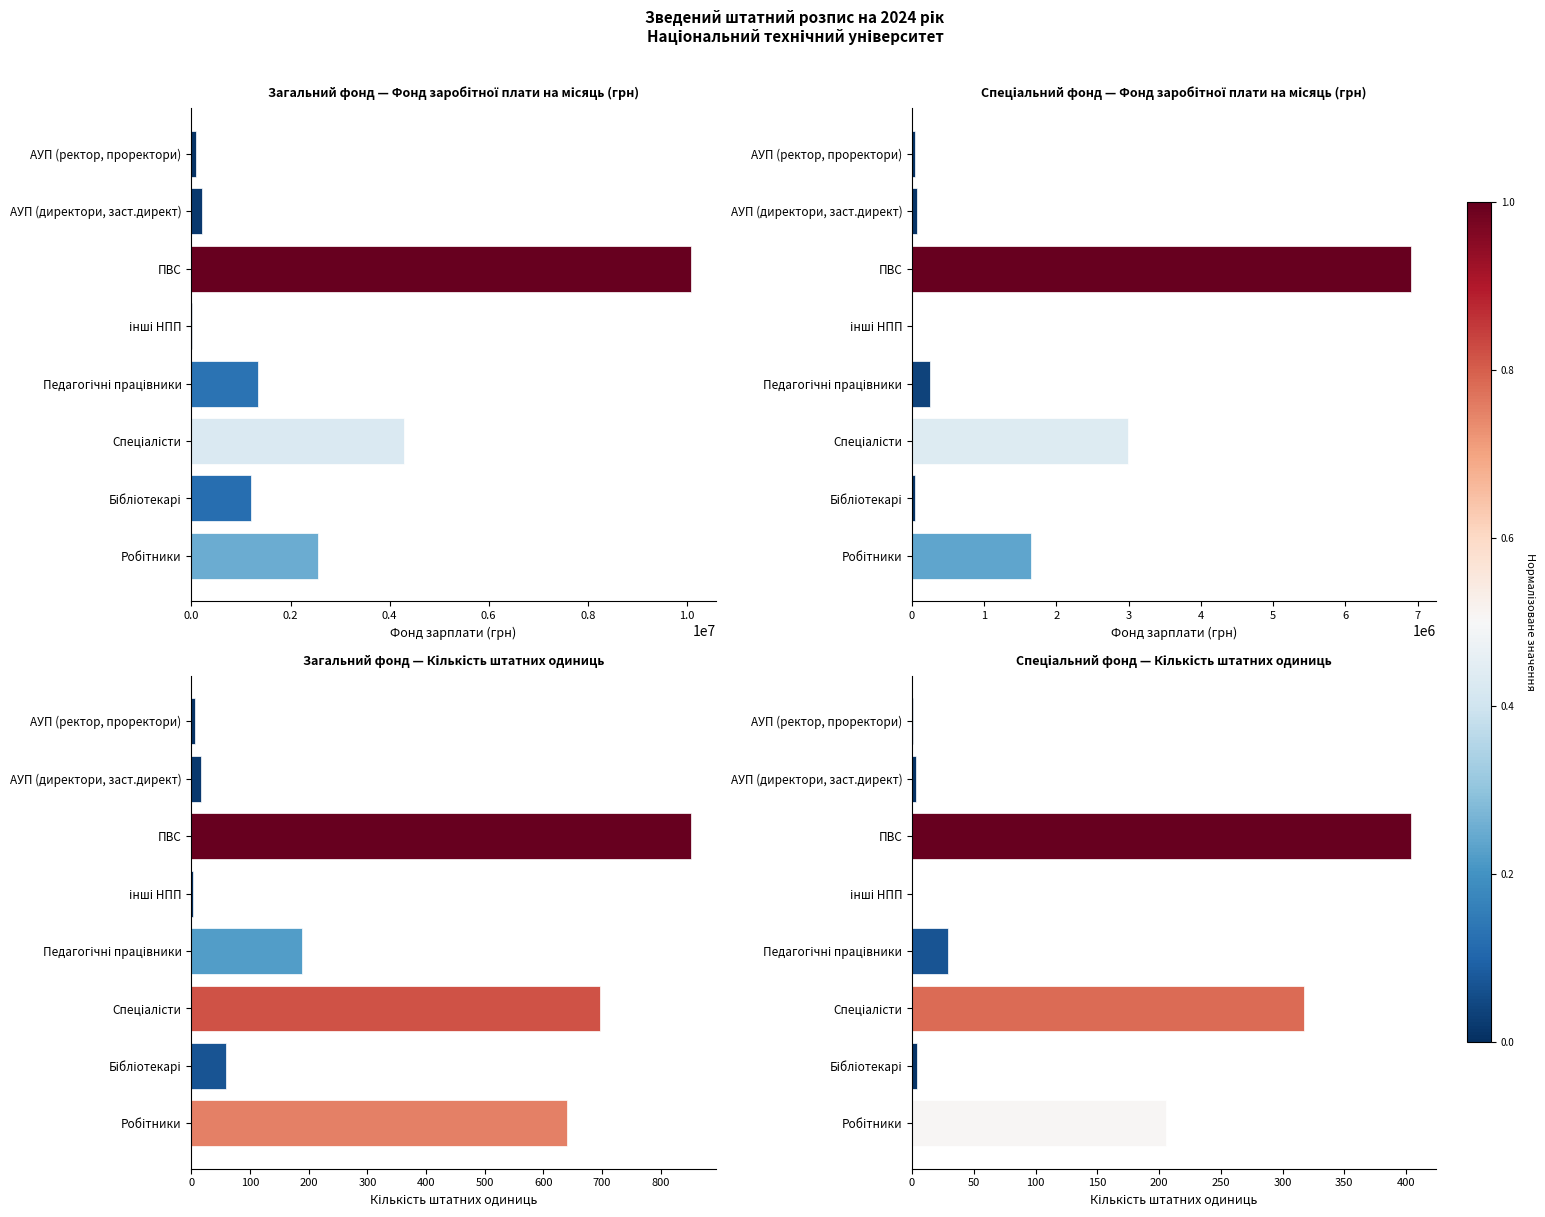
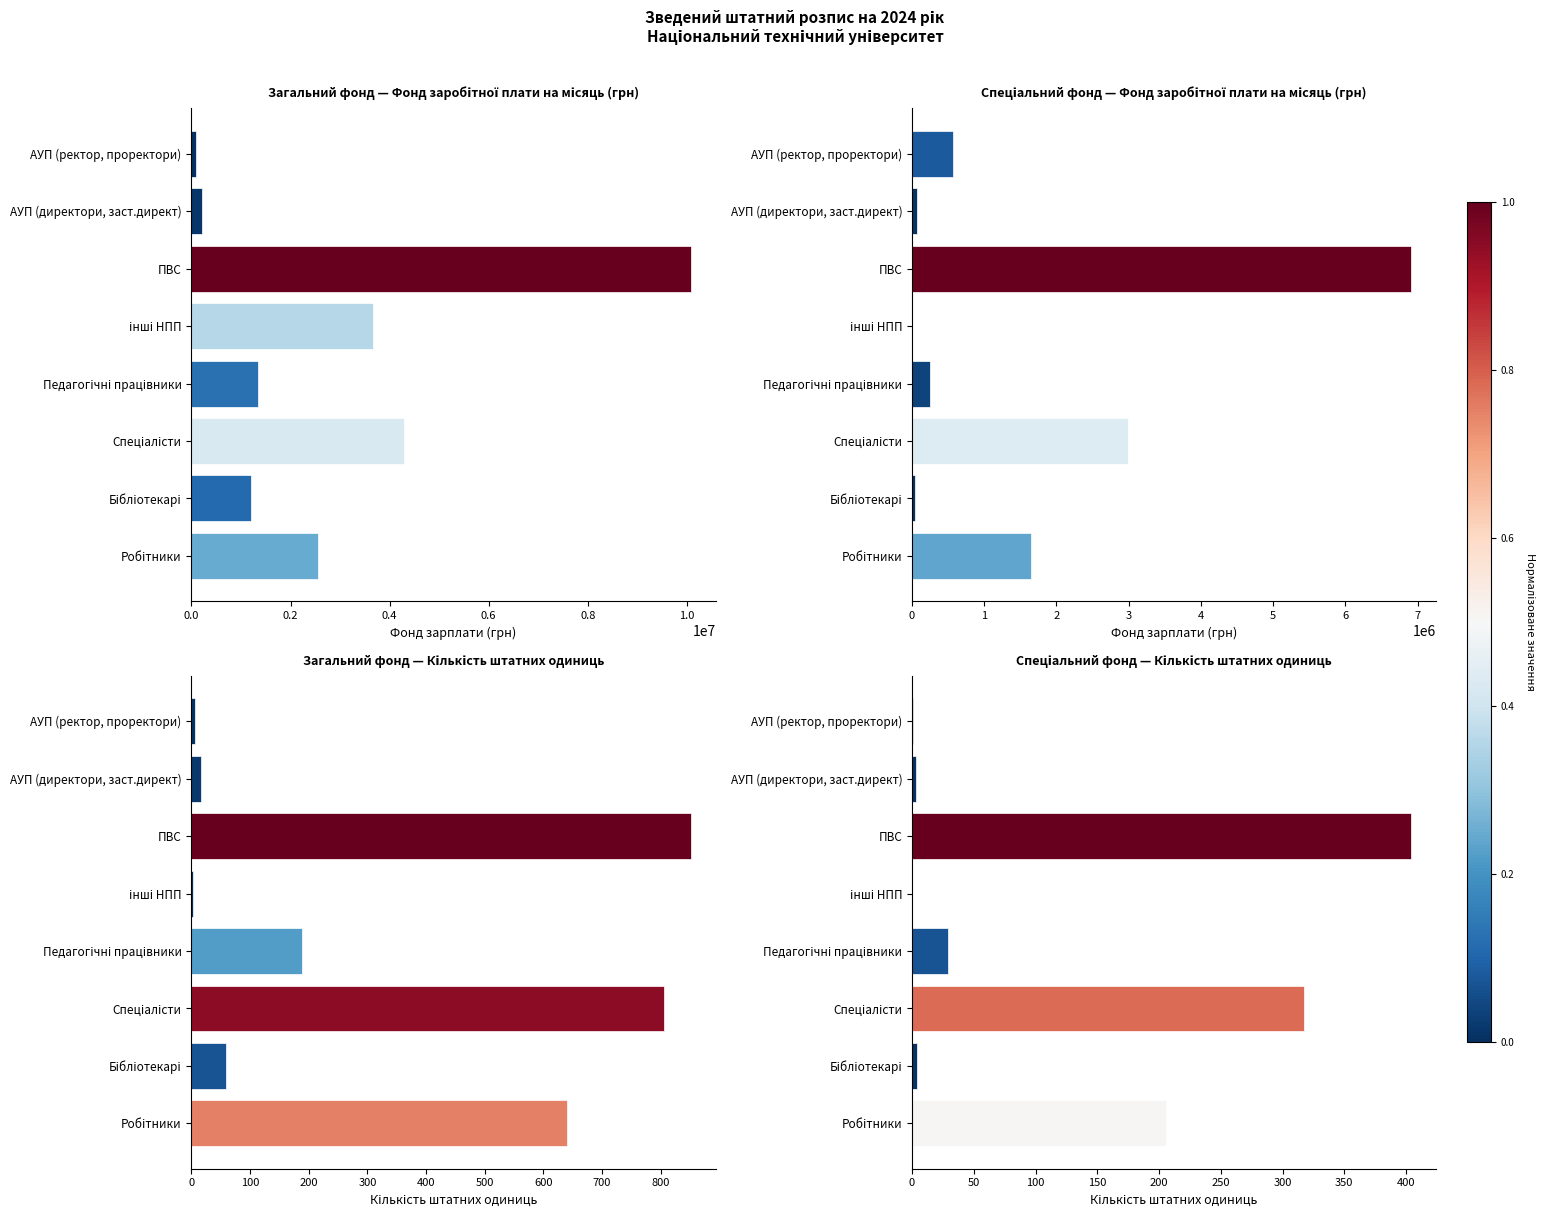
Загальний фонд — Фонд заробітної плати на місяць (грн), інші НПП: 0 -> 3700000
Спеціальний фонд — Фонд заробітної плати на місяць (грн), АУП (ректор, проректори): 0 -> 600000
Загальний фонд — Кількість штатних одиниць, Спеціалісти: 700 -> 810
